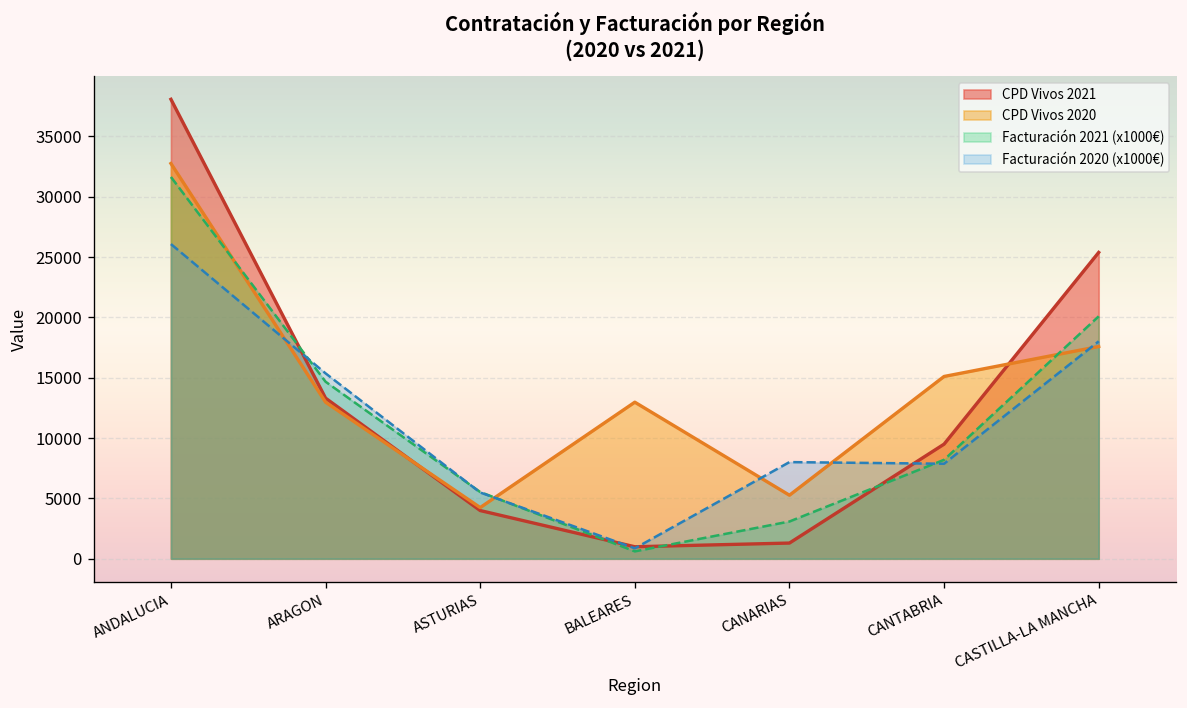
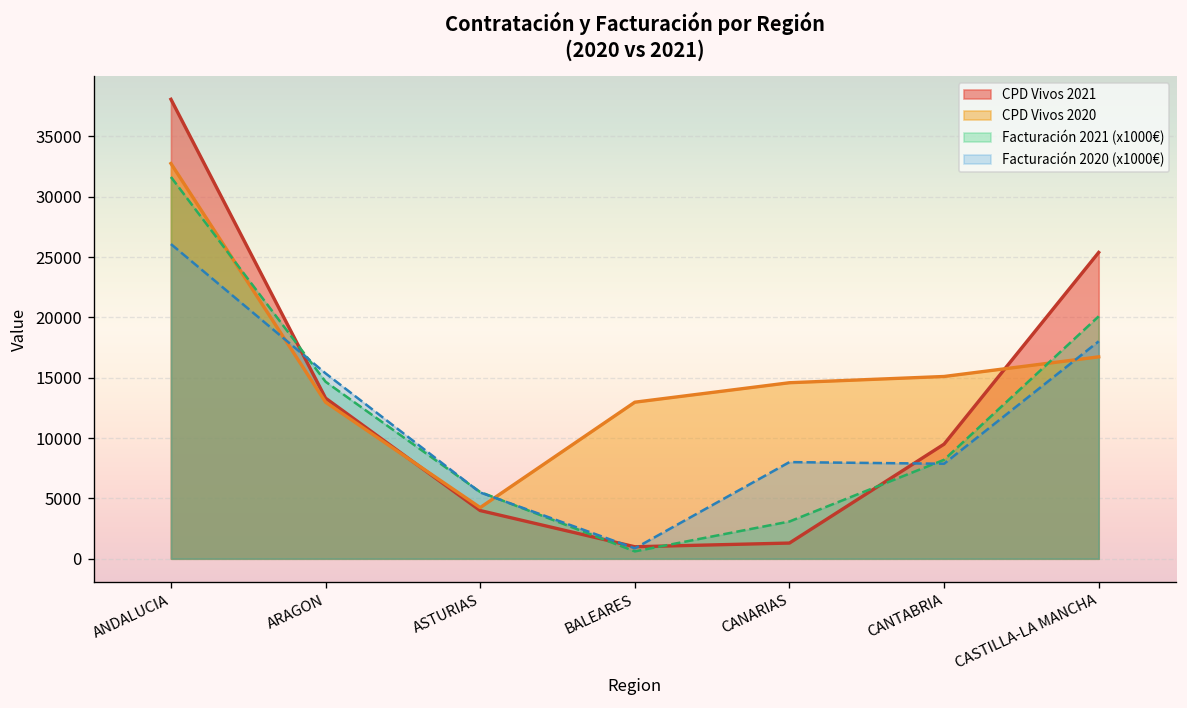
CPD Vivos 2020, CANARIAS: 5300 -> 14600
CPD Vivos 2020, CASTILLA-LA MANCHA: 17600 -> 16700
